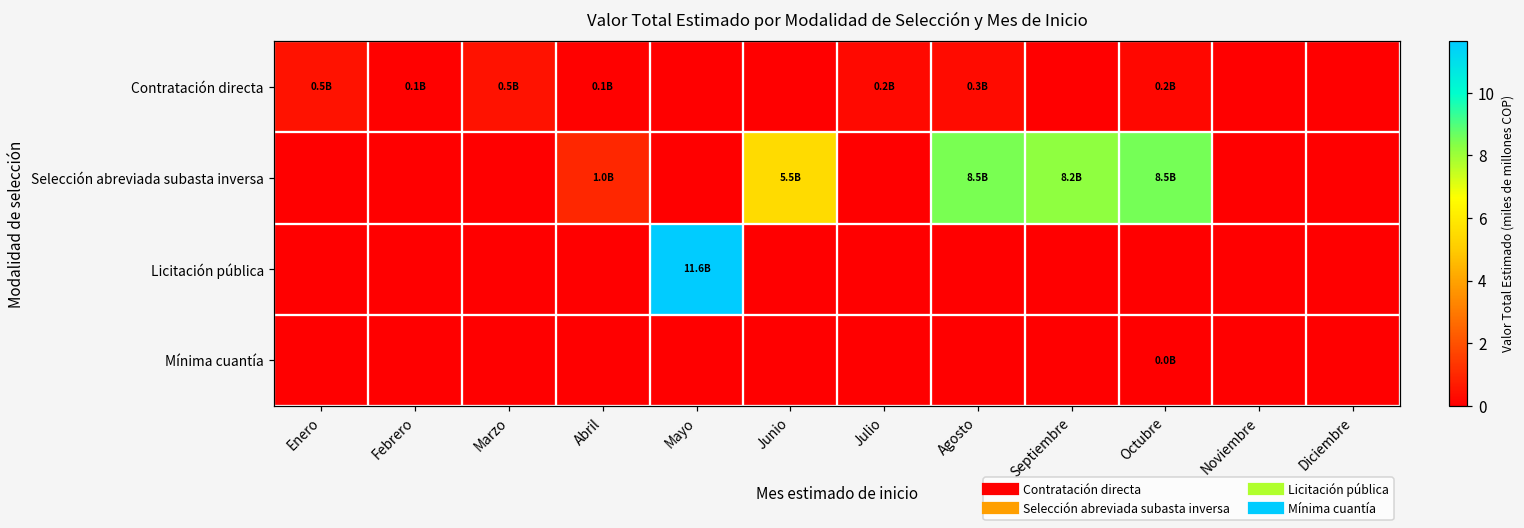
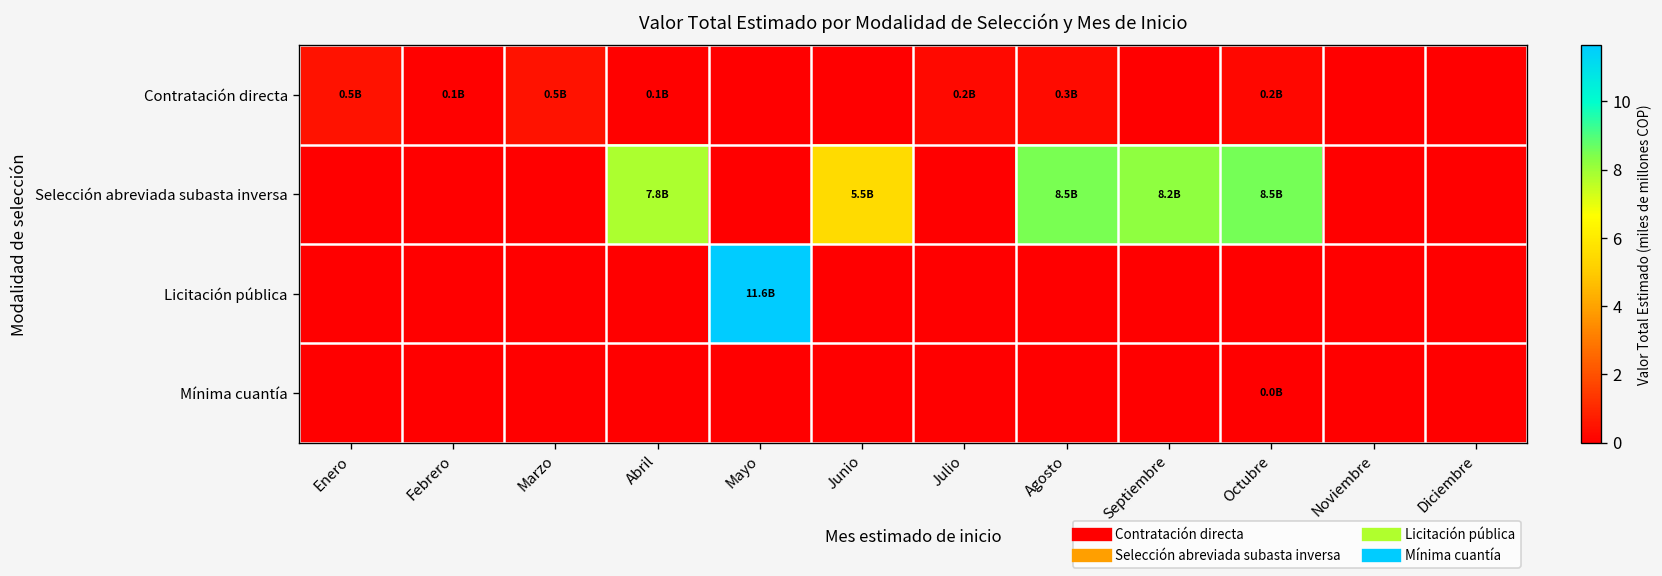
Selección abreviada subasta inversa, Abril: 1.0B -> 7.8B
